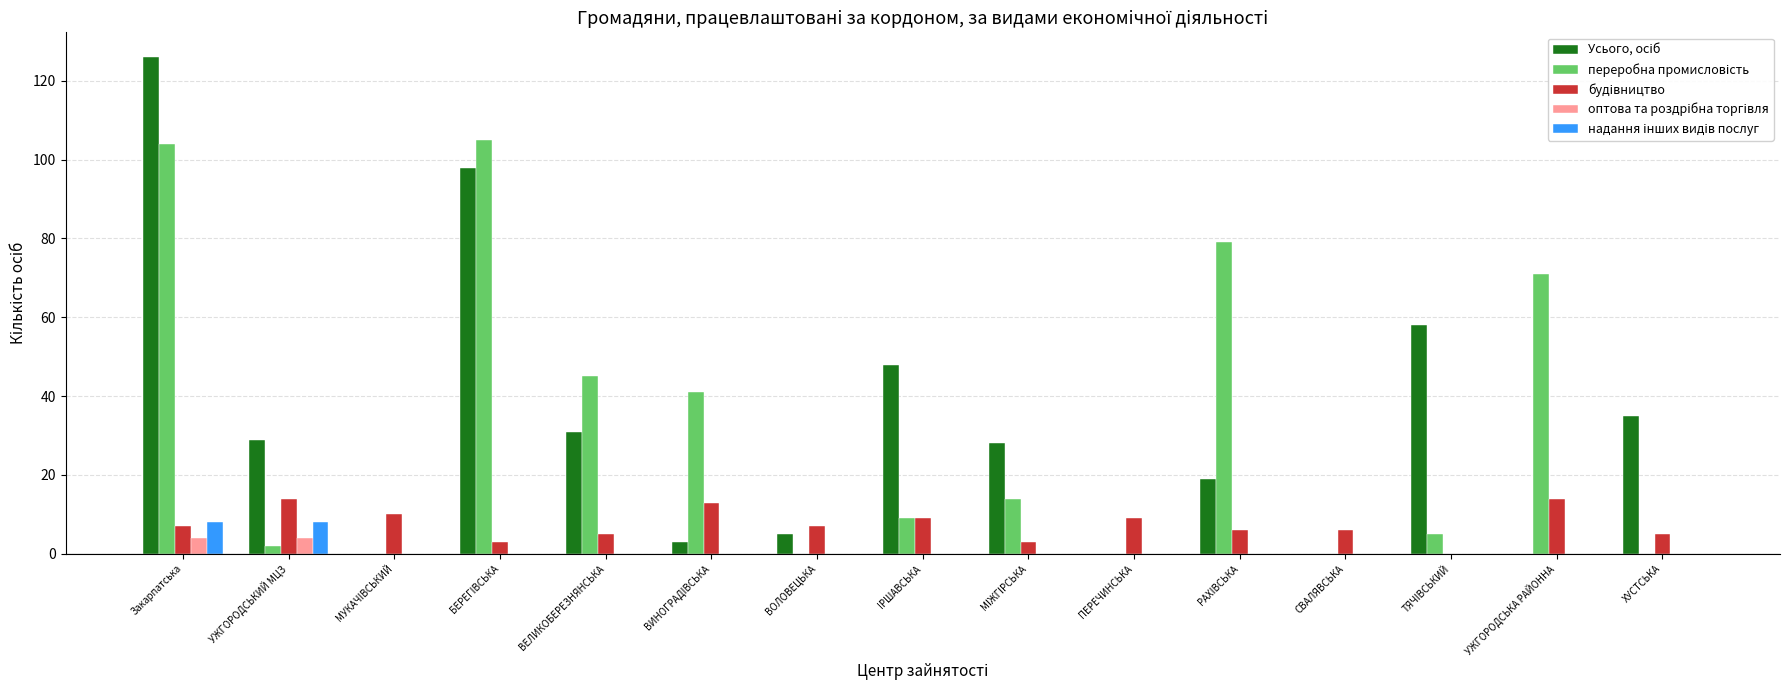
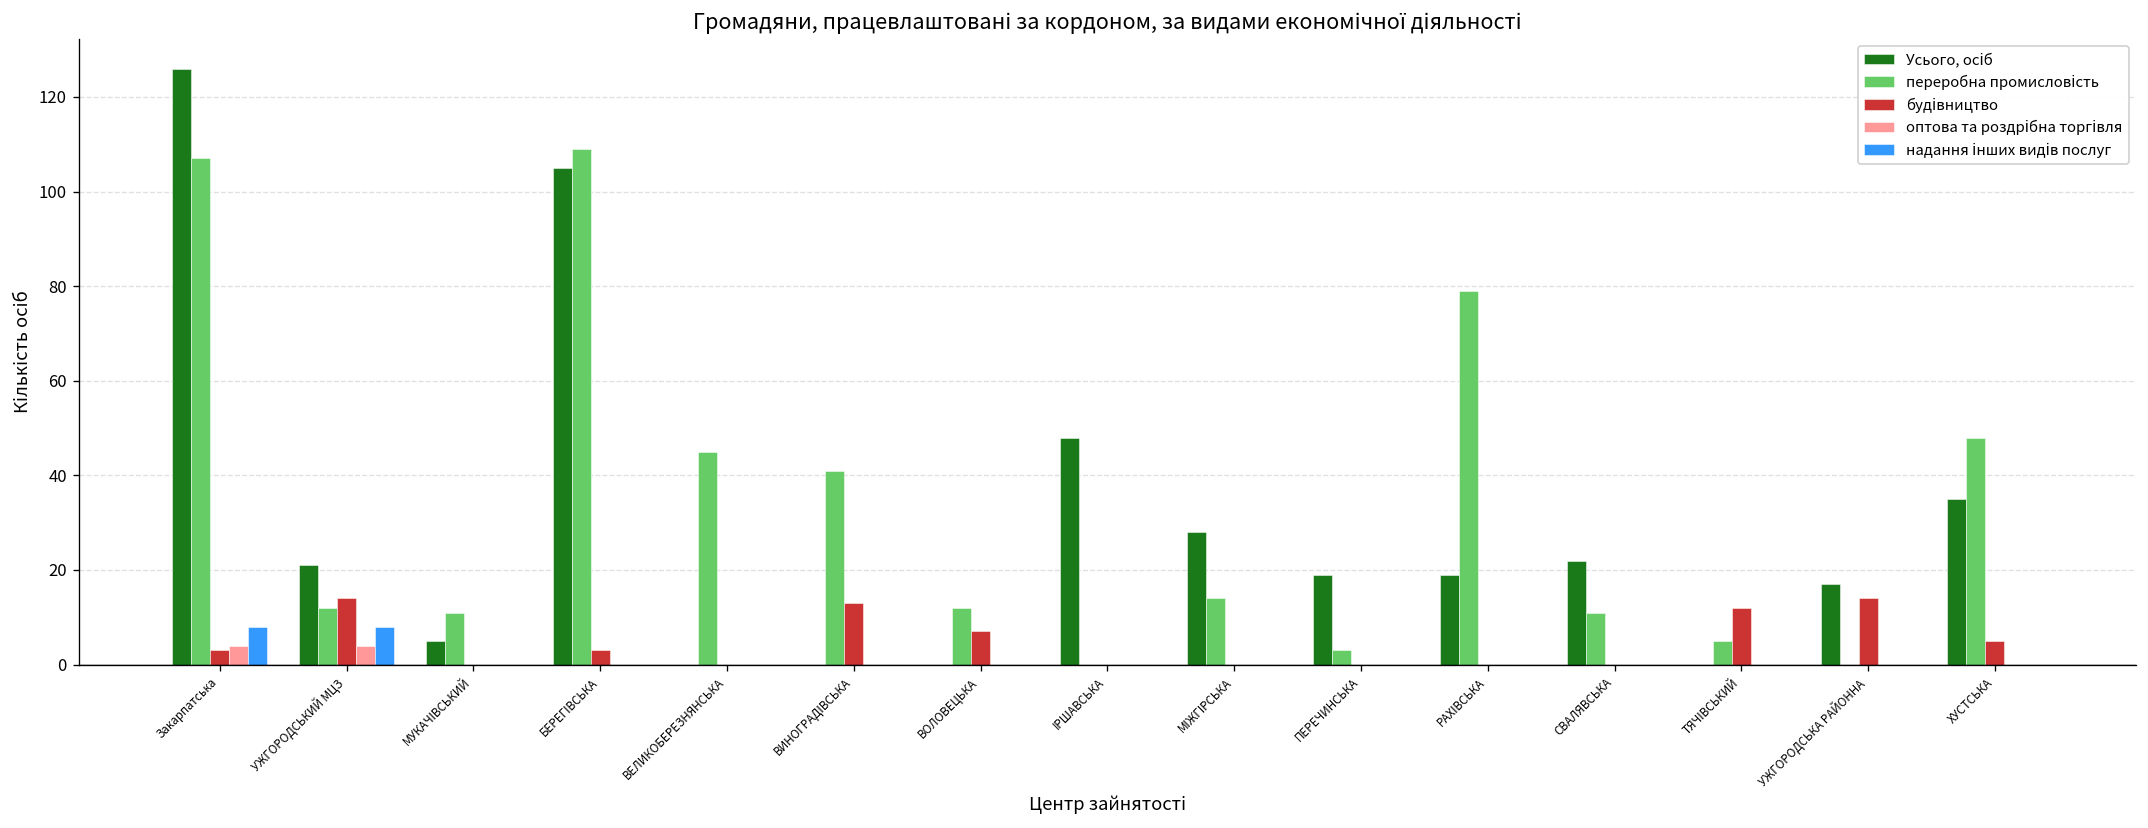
переробна промисловість, Закарпатська: 104 -> 107
будівництво, Закарпатська: 7 -> 3
Усього, осіб, УЖГОРОДСЬКИЙ МЦЗ: 29 -> 21
переробна промисловість, УЖГОРОДСЬКИЙ МЦЗ: 2 -> 12
Усього, осіб, МУКАЧІВСЬКИЙ: 0 -> 5
переробна промисловість, МУКАЧІВСЬКИЙ: 0 -> 11
будівництво, МУКАЧІВСЬКИЙ: 10 -> 0
Усього, осіб, БЕРЕГІВСЬКА: 98 -> 105
переробна промисловість, БЕРЕГІВСЬКА: 105 -> 109
Усього, осіб, ВЕЛИКОБЕРЕЗНЯНСЬКА: 31 -> 0
будівництво, ВЕЛИКОБЕРЕЗНЯНСЬКА: 5 -> 0
Усього, осіб, ВИНОГРАДІВСЬКА: 3 -> 0
Усього, осіб, ВОЛОВЕЦЬКА: 5 -> 0
переробна промисловість, ВОЛОВЕЦЬКА: 0 -> 12
переробна промисловість, ІРШАВСЬКА: 9 -> 0
будівництво, ІРШАВСЬКА: 9 -> 0
будівництво, МІЖГІРСЬКА: 3 -> 0
Усього, осіб, ПЕРЕЧИНСЬКА: 0 -> 19
переробна промисловість, ПЕРЕЧИНСЬКА: 0 -> 3
будівництво, ПЕРЕЧИНСЬКА: 9 -> 0
будівництво, РАХІВСЬКА: 6 -> 0
Усього, осіб, СВАЛЯВСЬКА: 0 -> 22
переробна промисловість, СВАЛЯВСЬКА: 0 -> 11
будівництво, СВАЛЯВСЬКА: 6 -> 0
Усього, осіб, ТЯЧІВСЬКИЙ: 58 -> 0
будівництво, ТЯЧІВСЬКИЙ: 0 -> 12
Усього, осіб, УЖГОРОДСЬКА РАЙОННА: 0 -> 17
переробна промисловість, УЖГОРОДСЬКА РАЙОННА: 71 -> 0
переробна промисловість, ХУСТСЬКА: 0 -> 48
